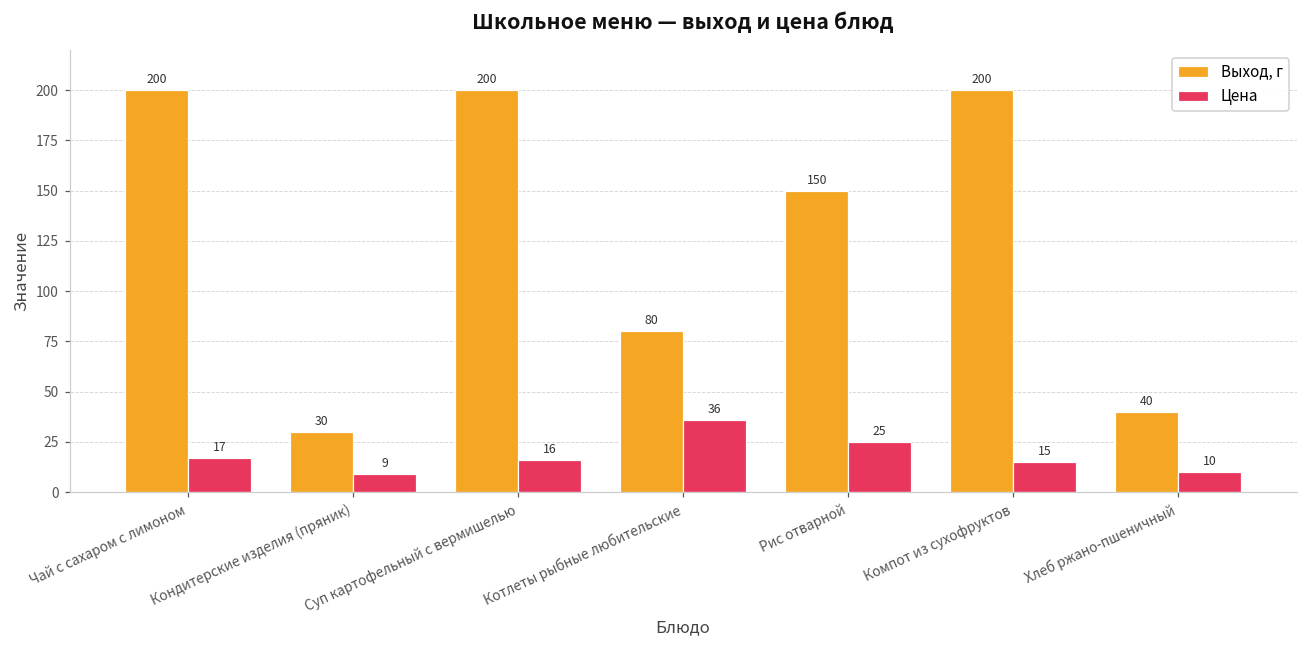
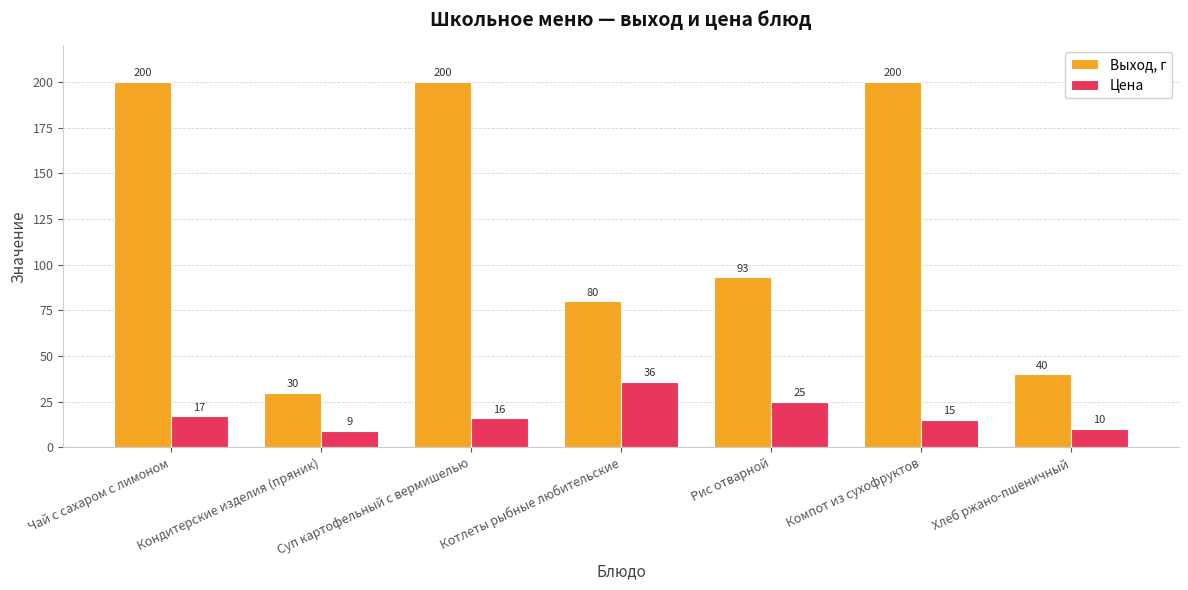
Выход, г, Рис отварной: 150 -> 93
